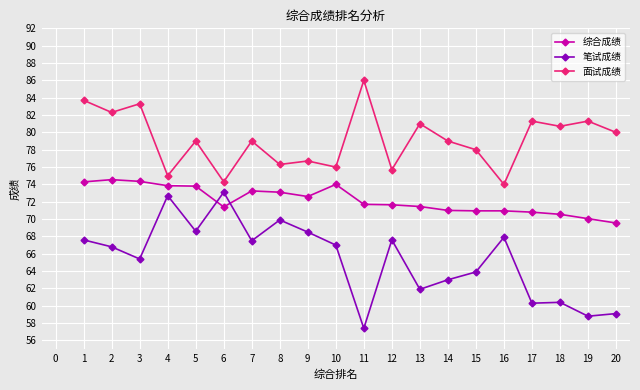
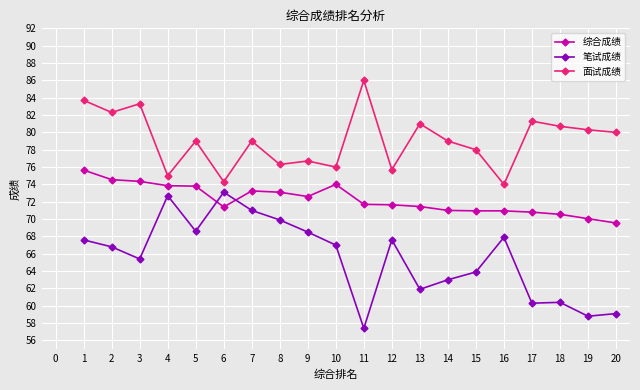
综合成绩, 1: 74 -> 76
笔试成绩, 7: 68 -> 71
面试成绩, 19: 81 -> 80
